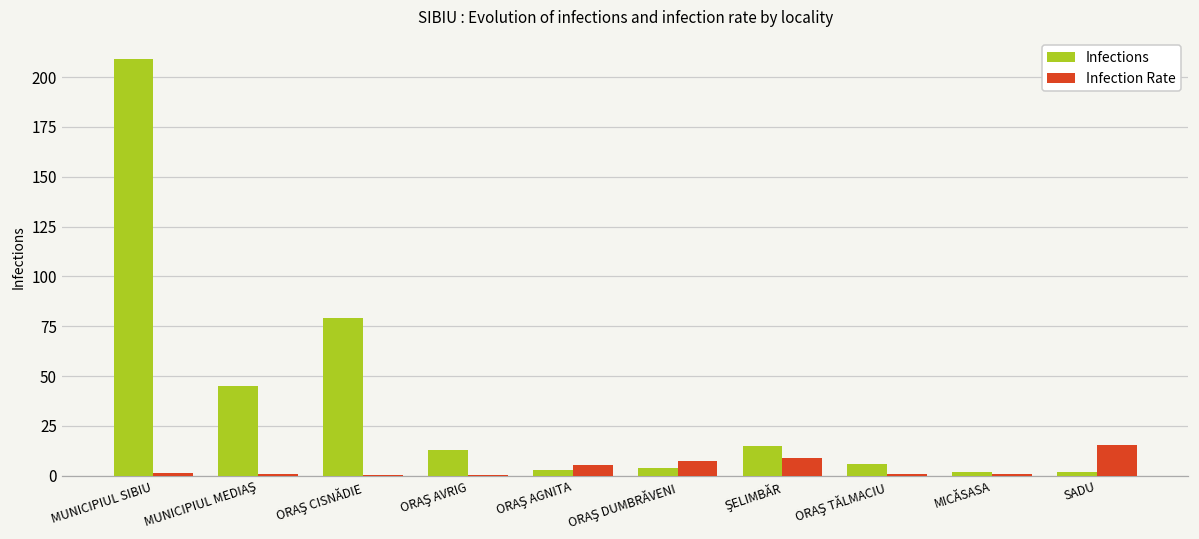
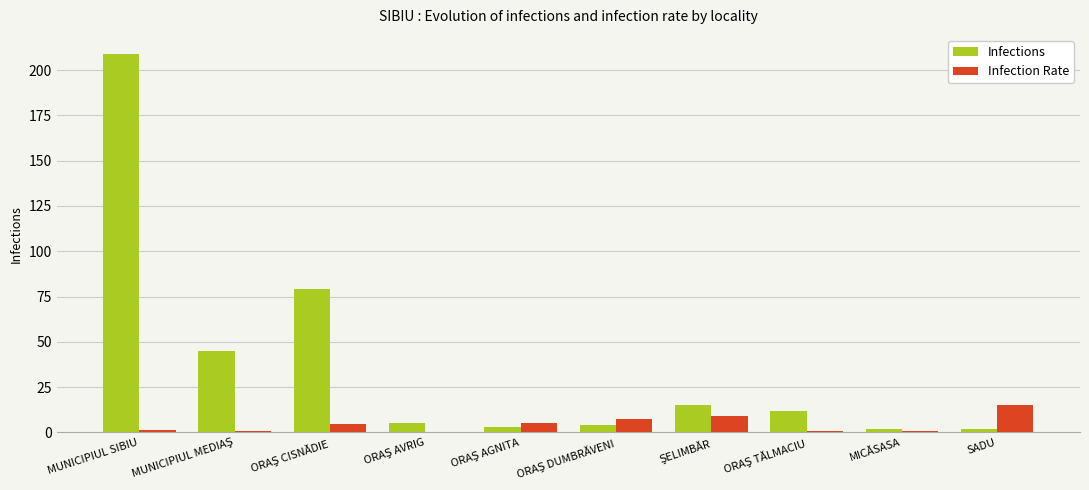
Infection Rate, ORAŞ CISNĂDIE: 0 -> 5
Infections, ORAŞ AVRIG: 13 -> 5
Infections, ORAŞ TĂLMACIU: 6 -> 12
